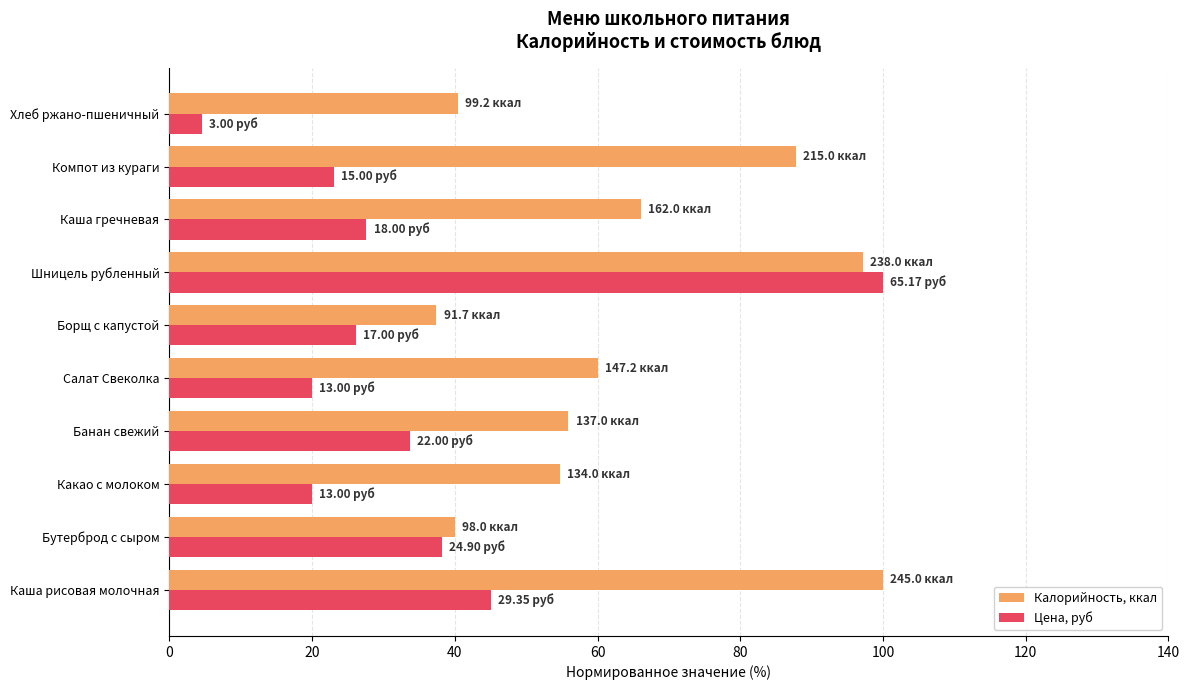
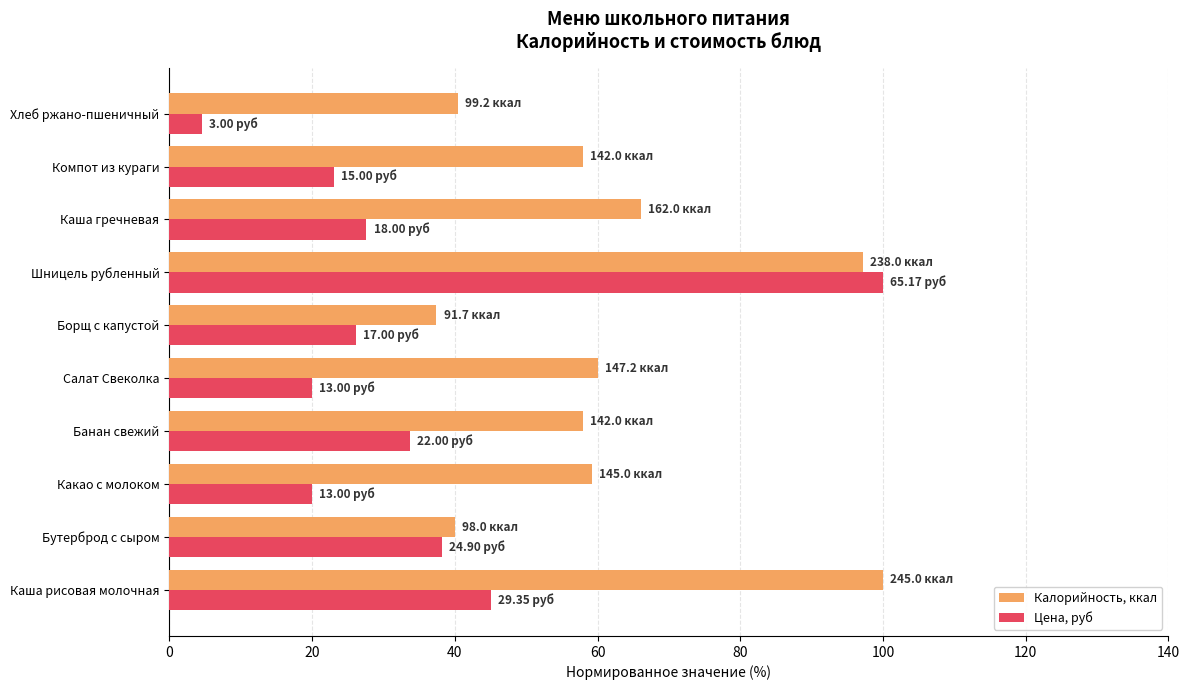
Калорийность, ккал, Компот из кураги: 215.0 -> 142.0
Калорийность, ккал, Банан свежий: 137.0 -> 142.0
Калорийность, ккал, Какао с молоком: 134.0 -> 145.0
